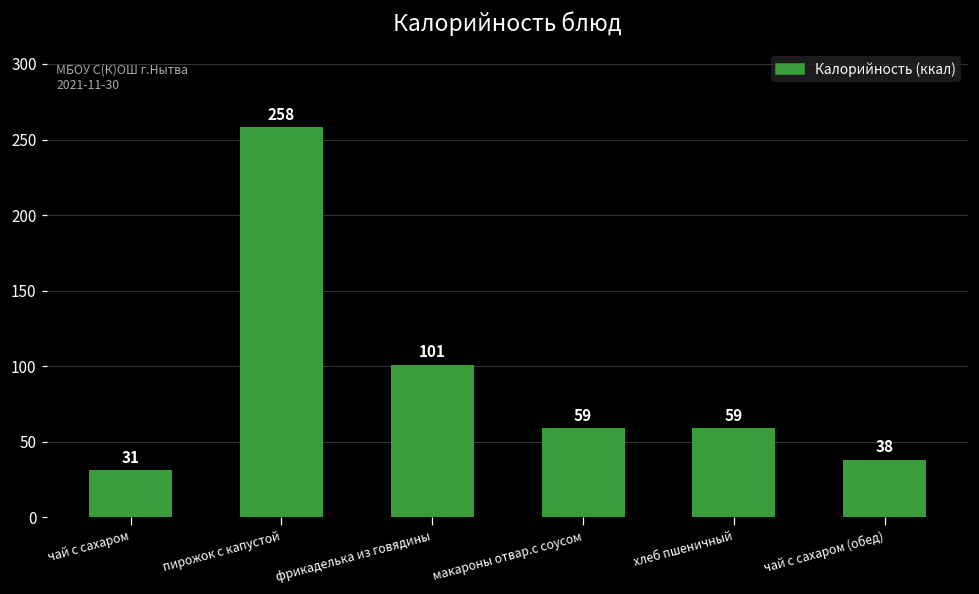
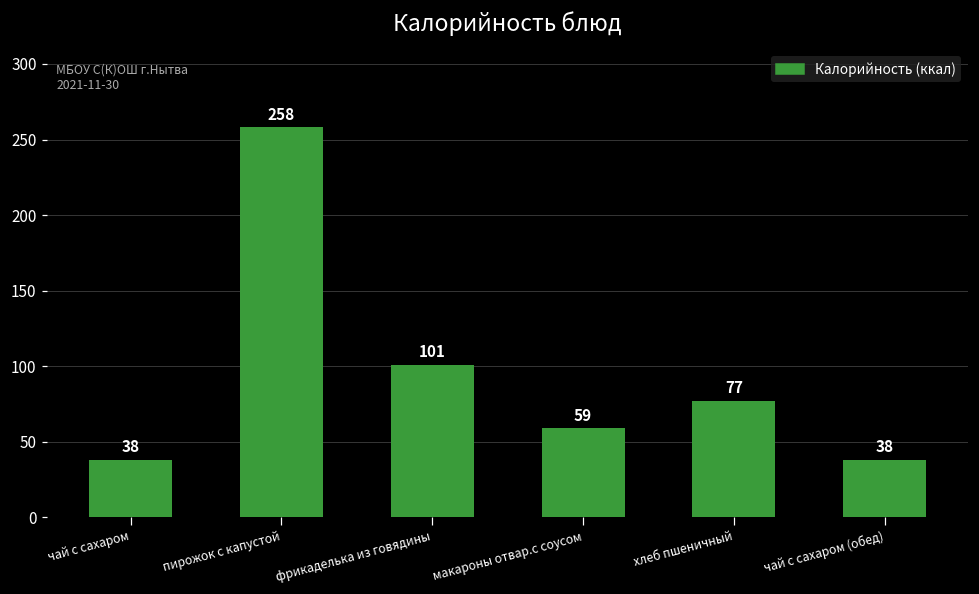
чай с сахаром: 31 -> 38
хлеб пшеничный: 59 -> 77
